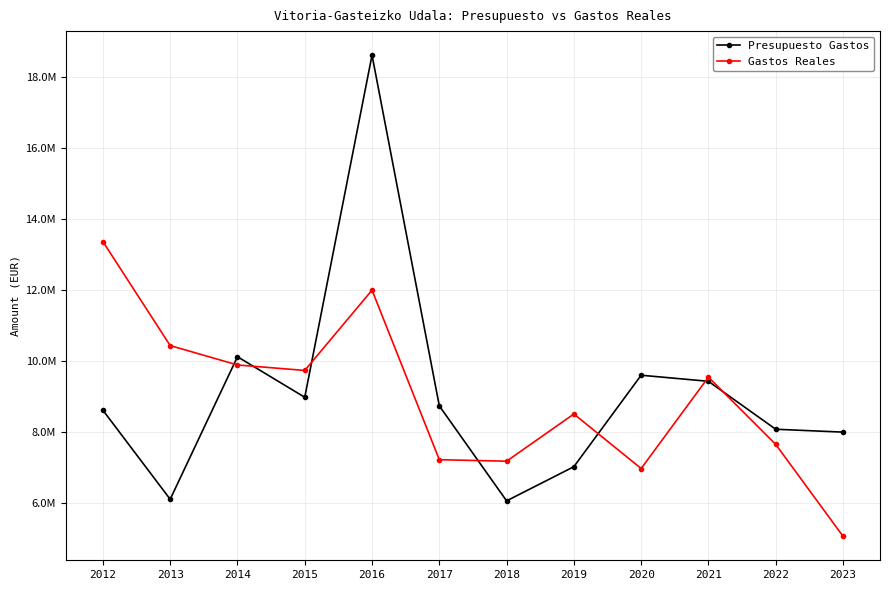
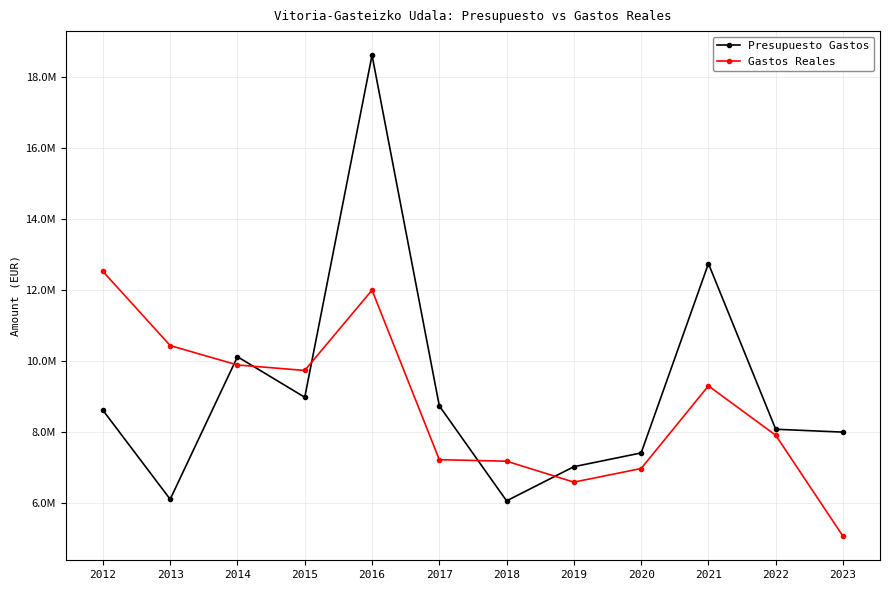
Gastos Reales, 2012: 13400000 -> 12500000
Gastos Reales, 2019: 8500000 -> 6600000
Presupuesto Gastos, 2020: 9600000 -> 7400000
Presupuesto Gastos, 2021: 9400000 -> 12700000
Gastos Reales, 2021: 9500000 -> 9300000
Gastos Reales, 2022: 7700000 -> 7900000
